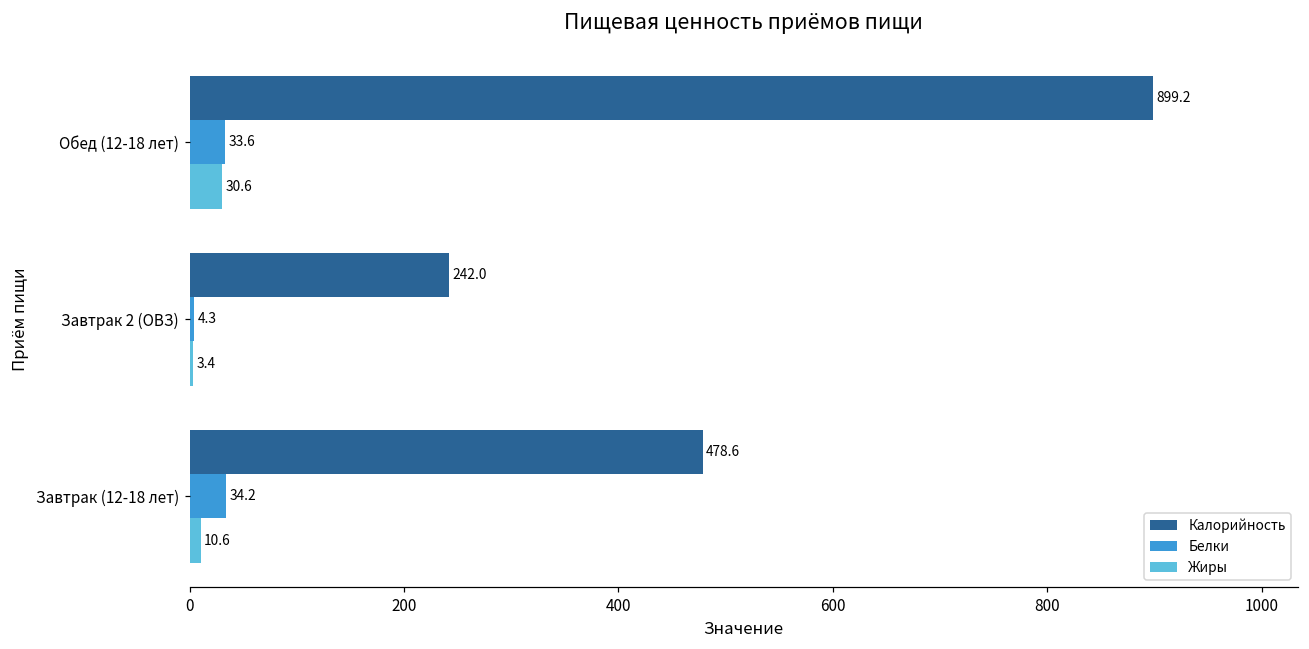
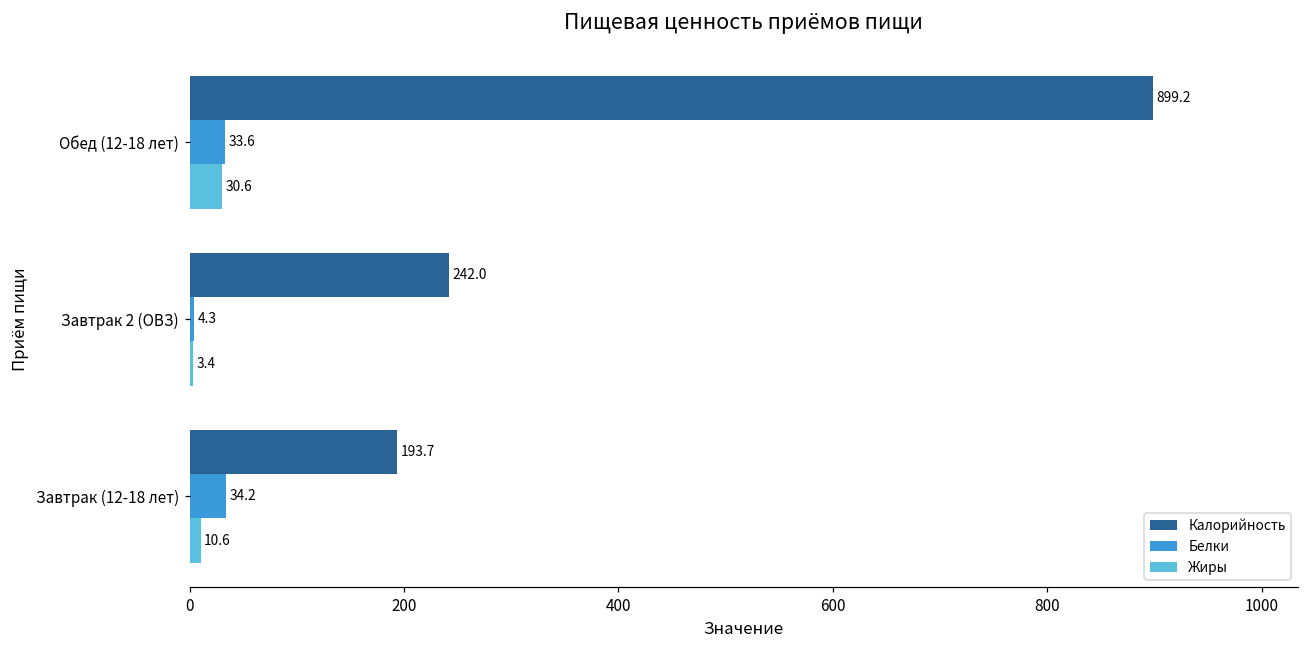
Калорийность, Завтрак (12-18 лет): 478.6 -> 193.7
